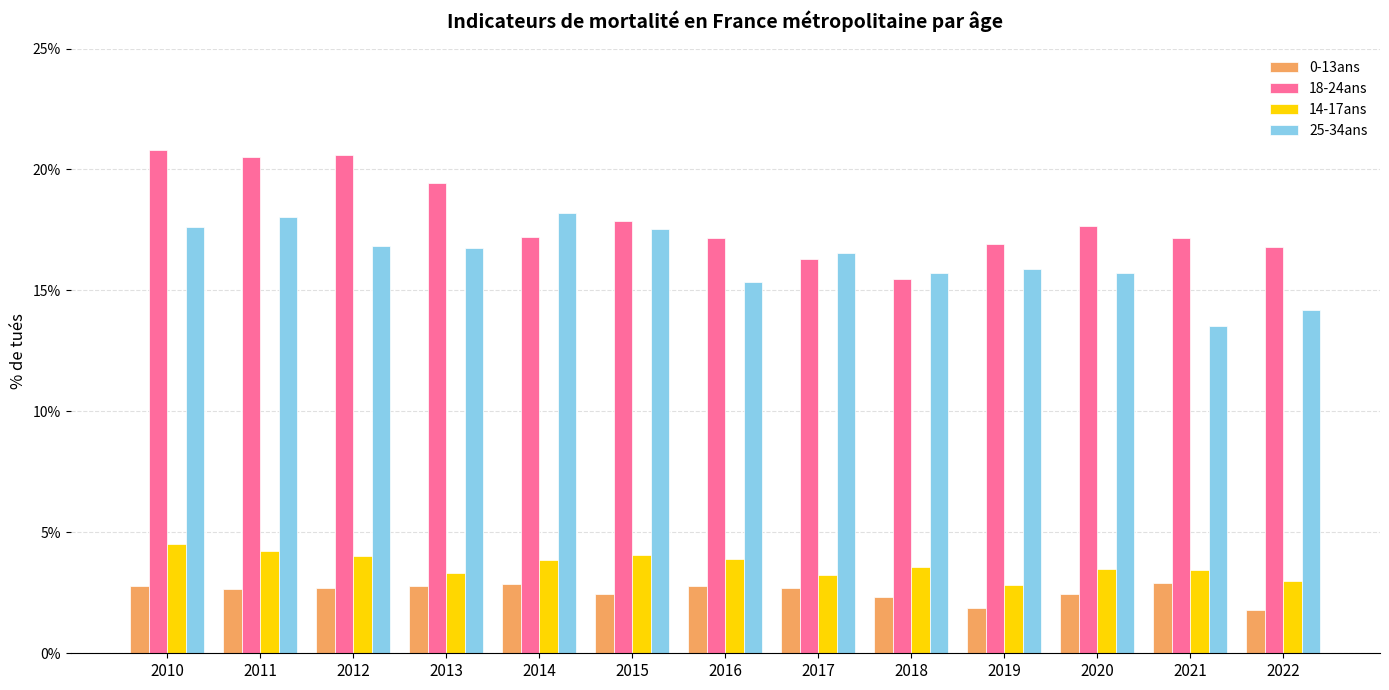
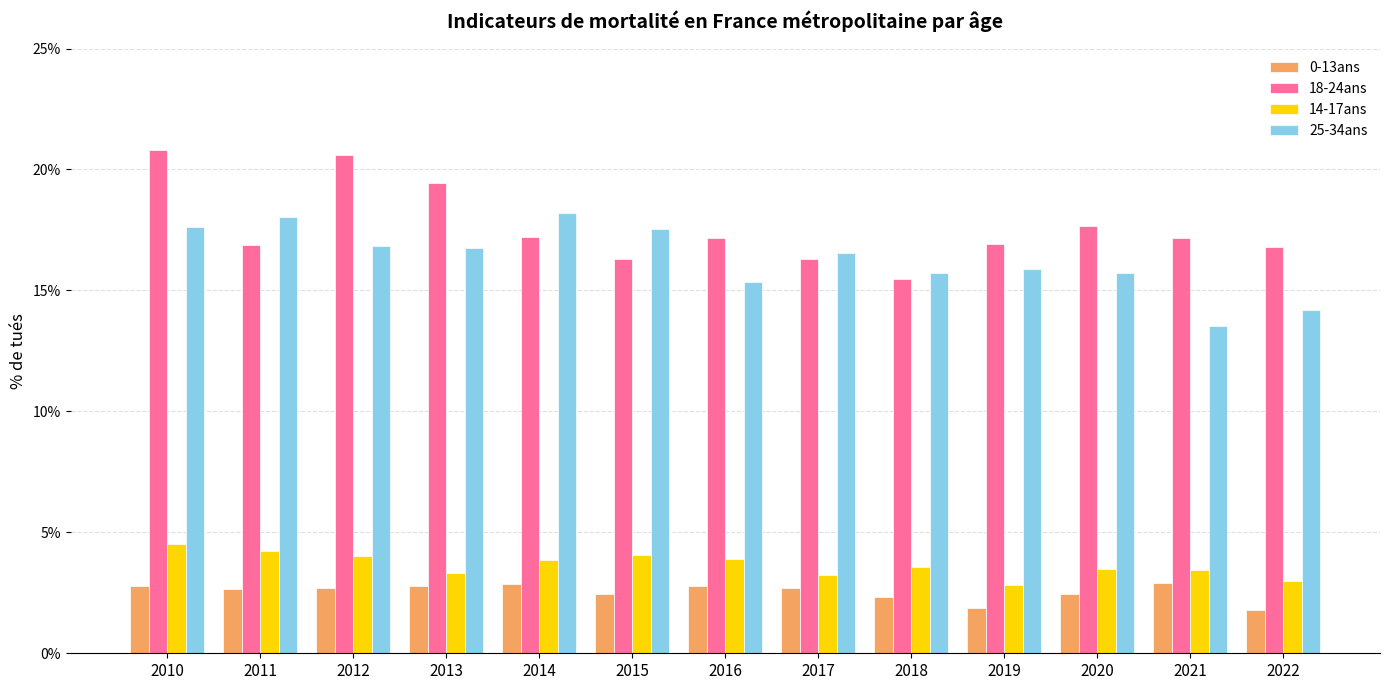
18-24ans, 2011: 20.5% -> 16.9%
18-24ans, 2015: 17.9% -> 16.3%
